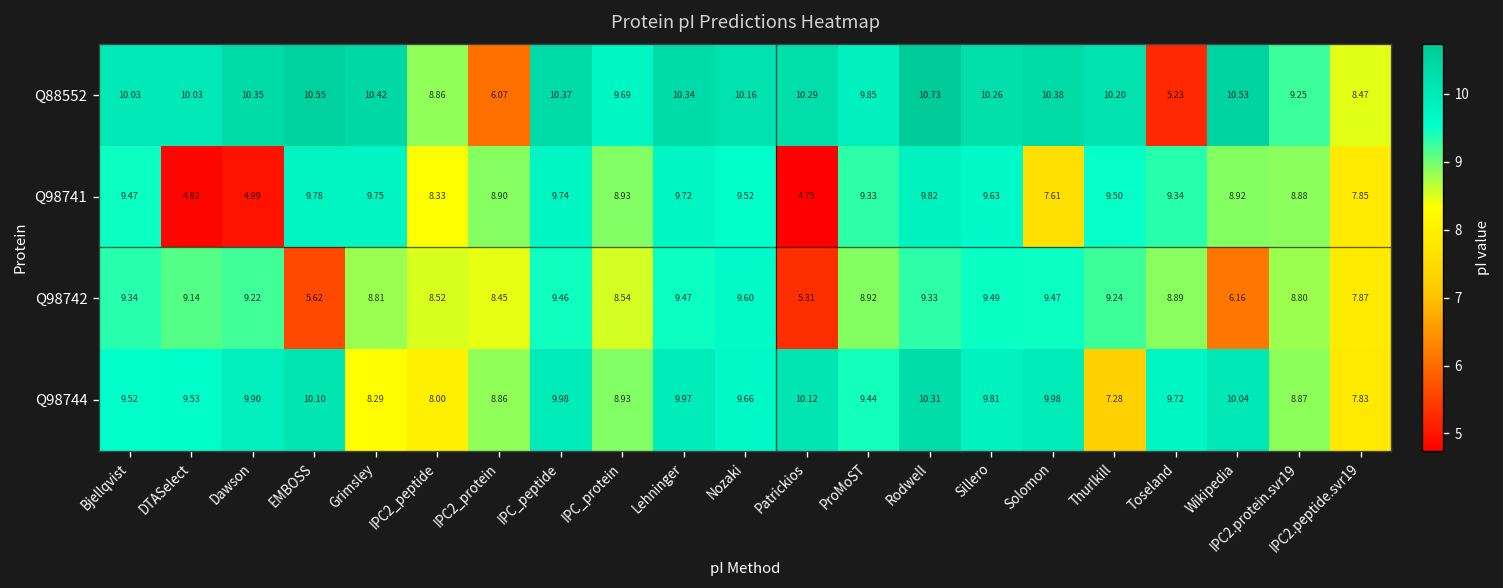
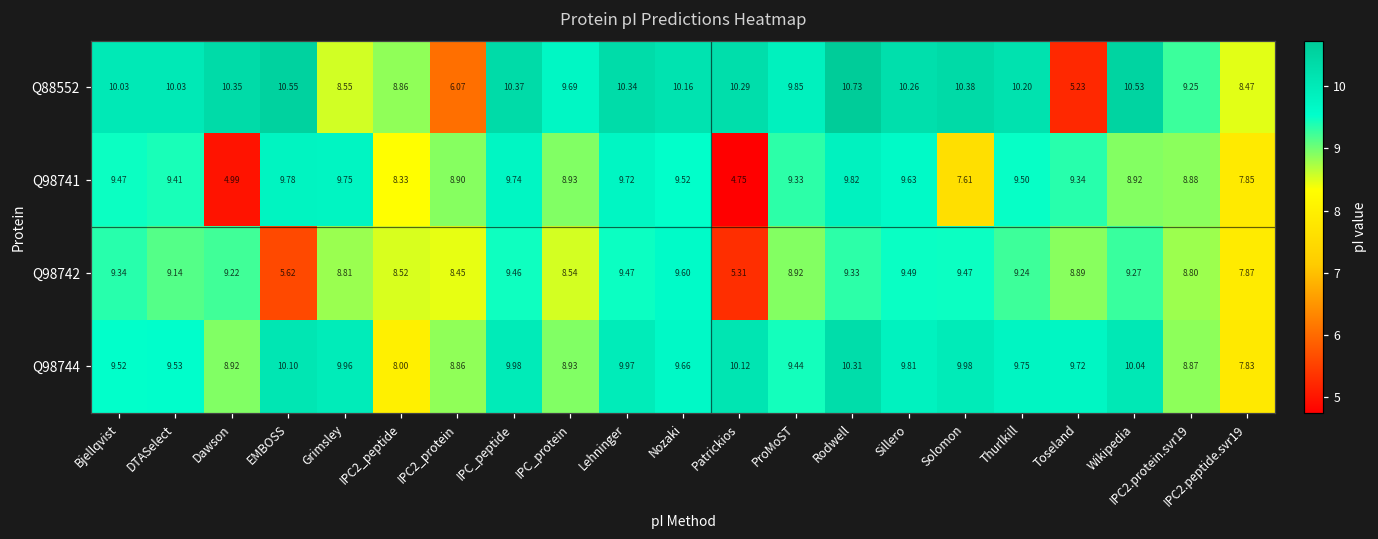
Q88552, Grimsley: 10.42 -> 8.55
Q98741, DTASelect: 4.82 -> 9.41
Q98742, Wikipedia: 6.16 -> 9.27
Q98744, Dawson: 9.90 -> 8.92
Q98744, Grimsley: 8.29 -> 9.96
Q98744, Thurlkill: 7.28 -> 9.75
